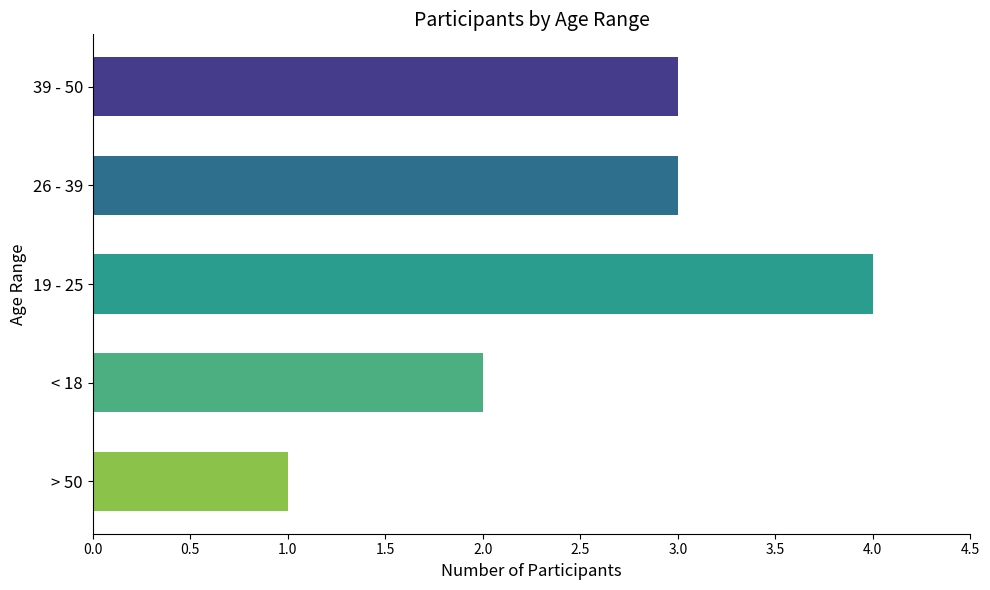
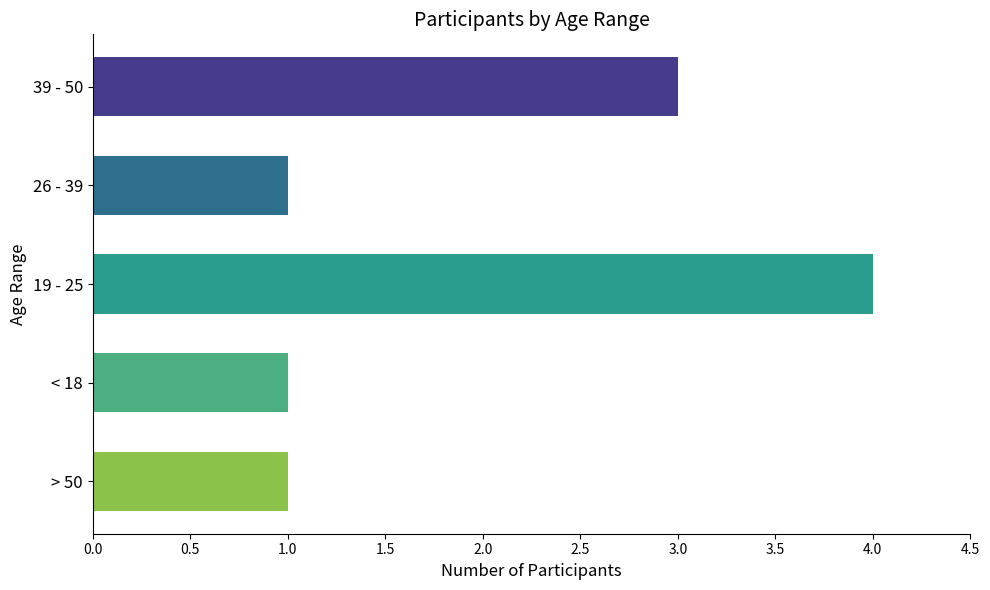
26 - 39: 3 -> 1
< 18: 2 -> 1
